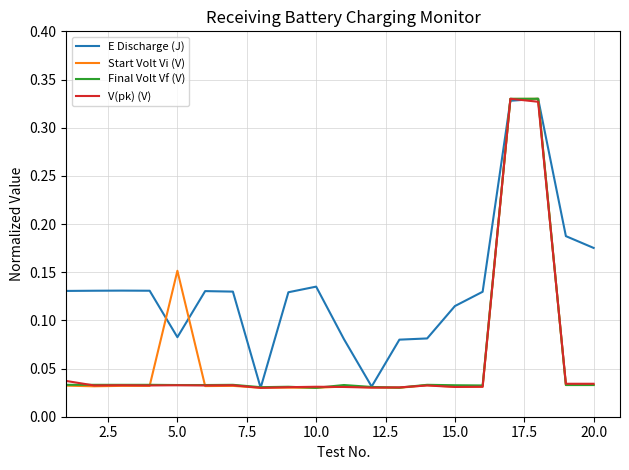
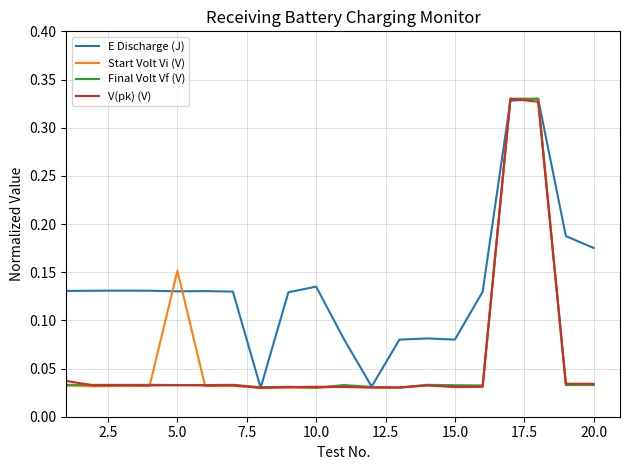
E Discharge (J), 5.0: 0.08 -> 0.13
E Discharge (J), 15.0: 0.11 -> 0.08
